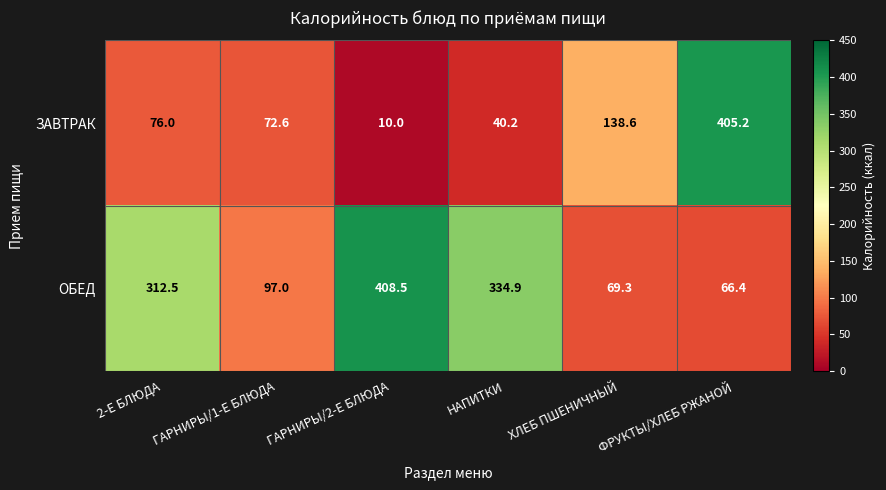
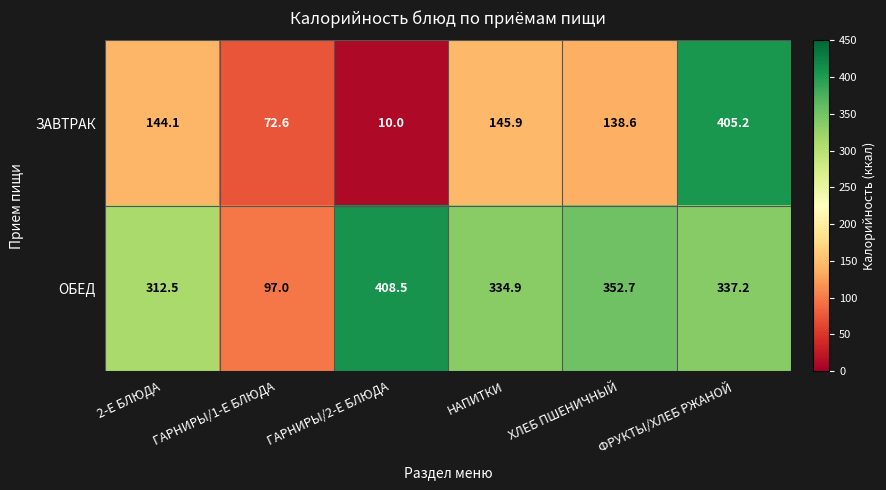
ЗАВТРАК, 2-Е БЛЮДА: 76.0 -> 144.1
ЗАВТРАК, НАПИТКИ: 40.2 -> 145.9
ОБЕД, ХЛЕБ ПШЕНИЧНЫЙ: 69.3 -> 352.7
ОБЕД, ФРУКТЫ/ХЛЕБ РЖАНОЙ: 66.4 -> 337.2
